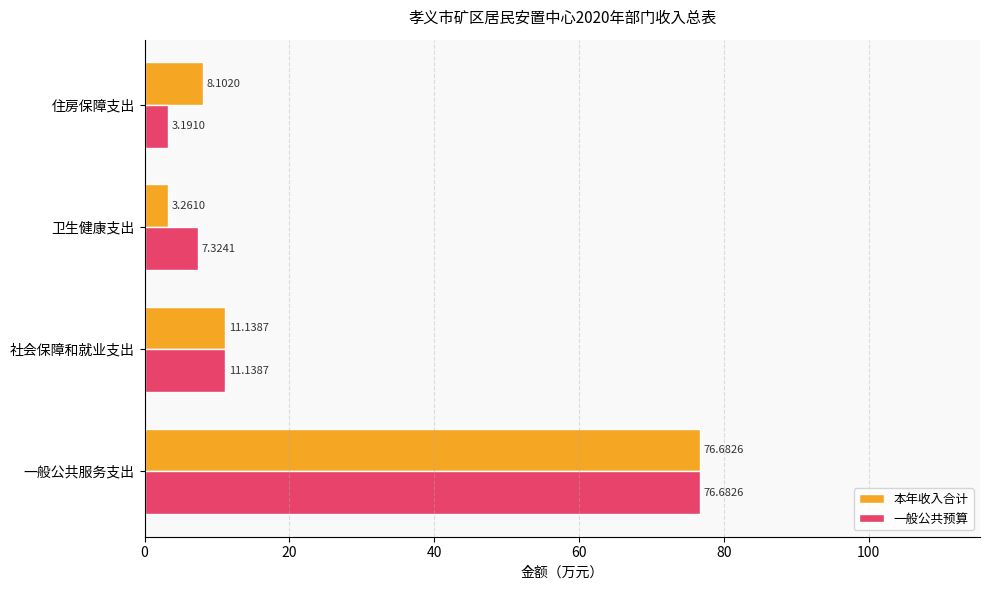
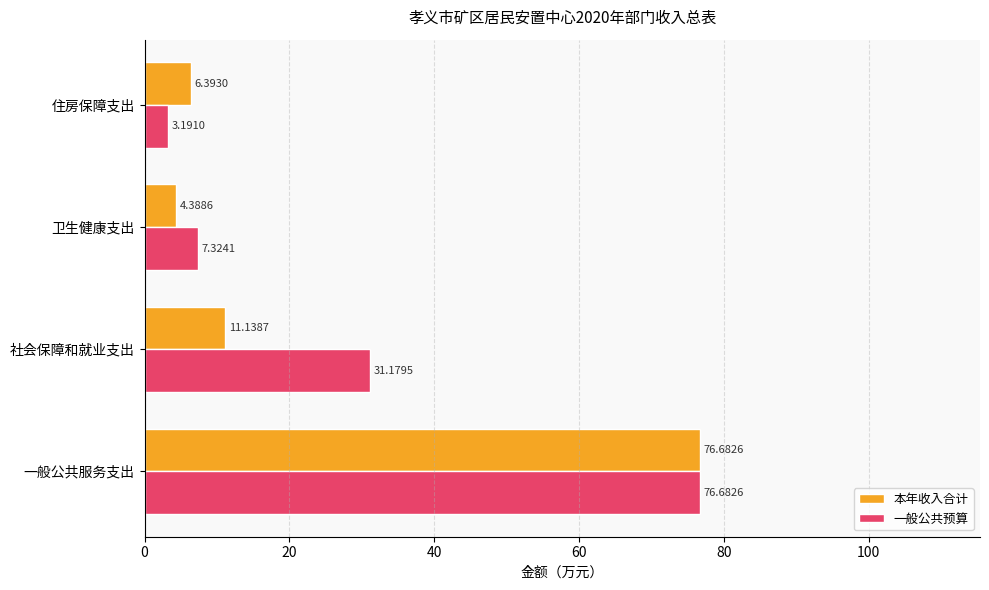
本年收入合计, 住房保障支出: 8.1020 -> 6.3930
本年收入合计, 卫生健康支出: 3.2610 -> 4.3886
一般公共预算, 社会保障和就业支出: 11.1387 -> 31.1795
